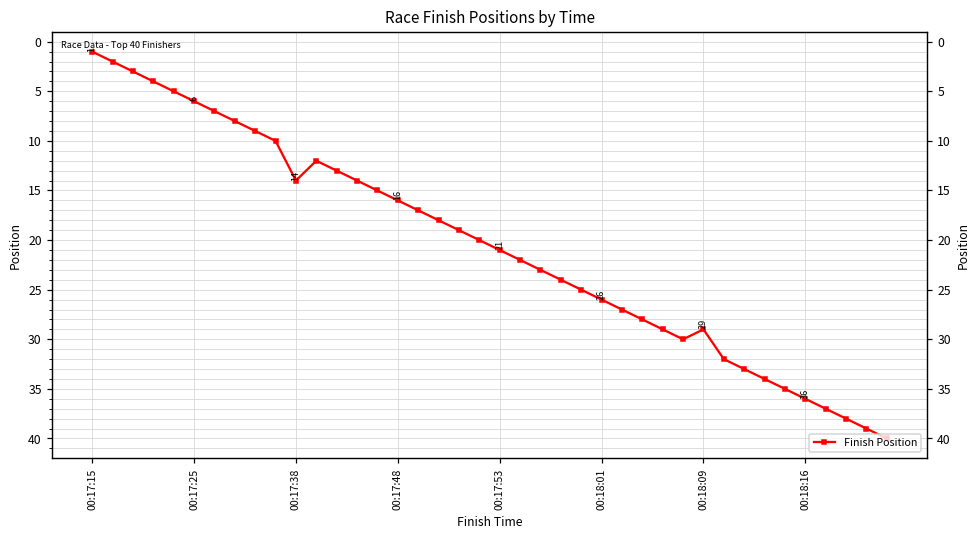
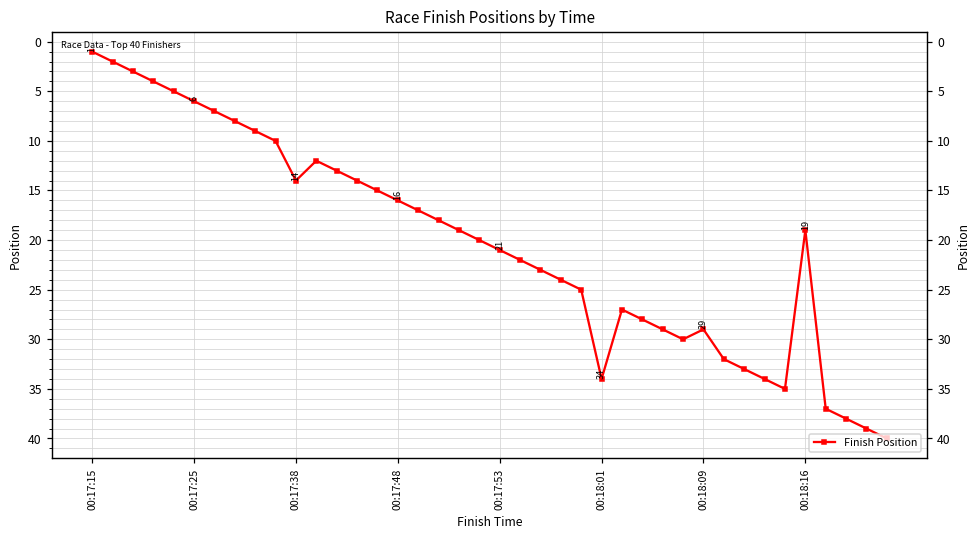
00:18:01: 26 -> 34
00:18:16: 36 -> 19
